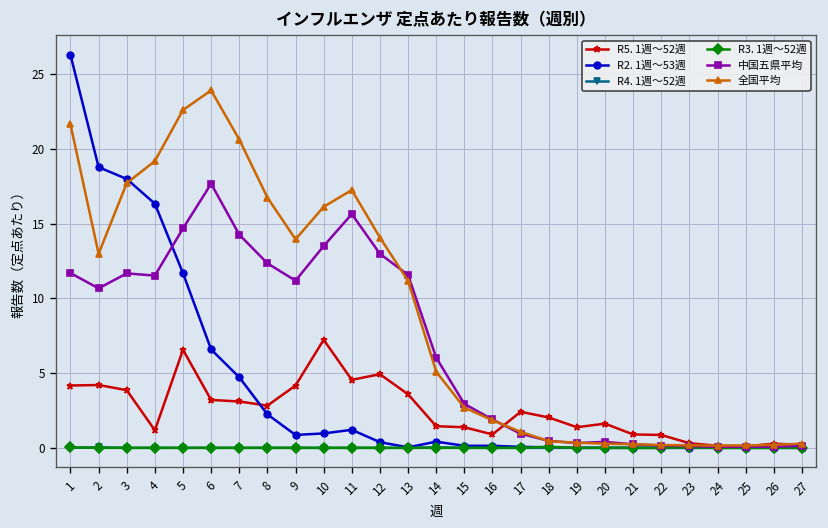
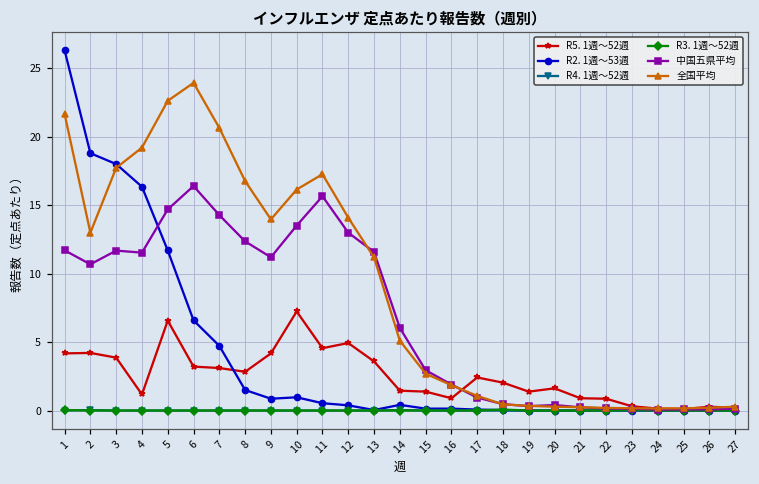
中国五県平均, 6: 17.7 -> 16.4
R2. 1週～53週, 8: 2.2 -> 1.5
R2. 1週～53週, 11: 1.2 -> 0.5
